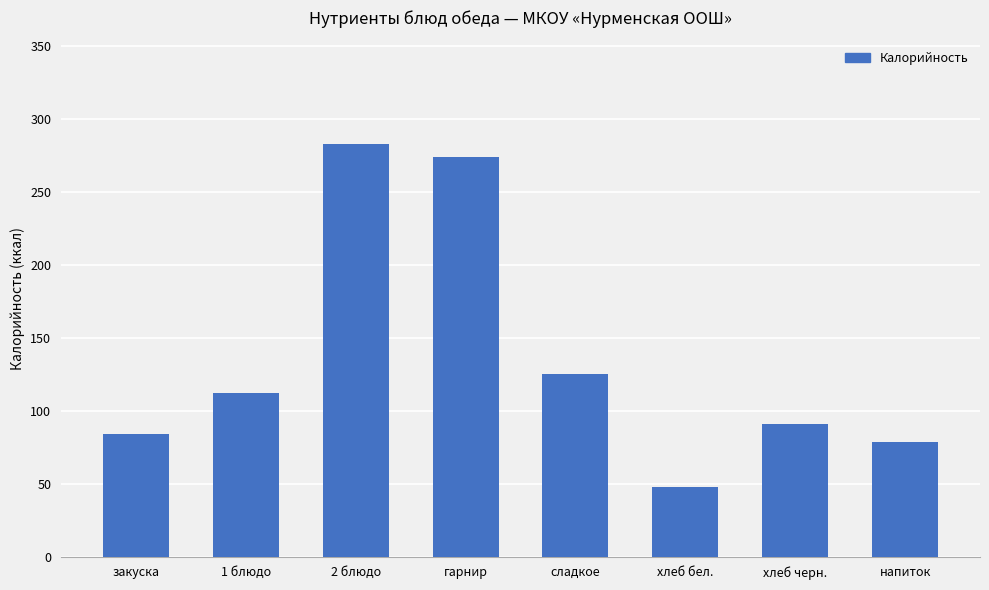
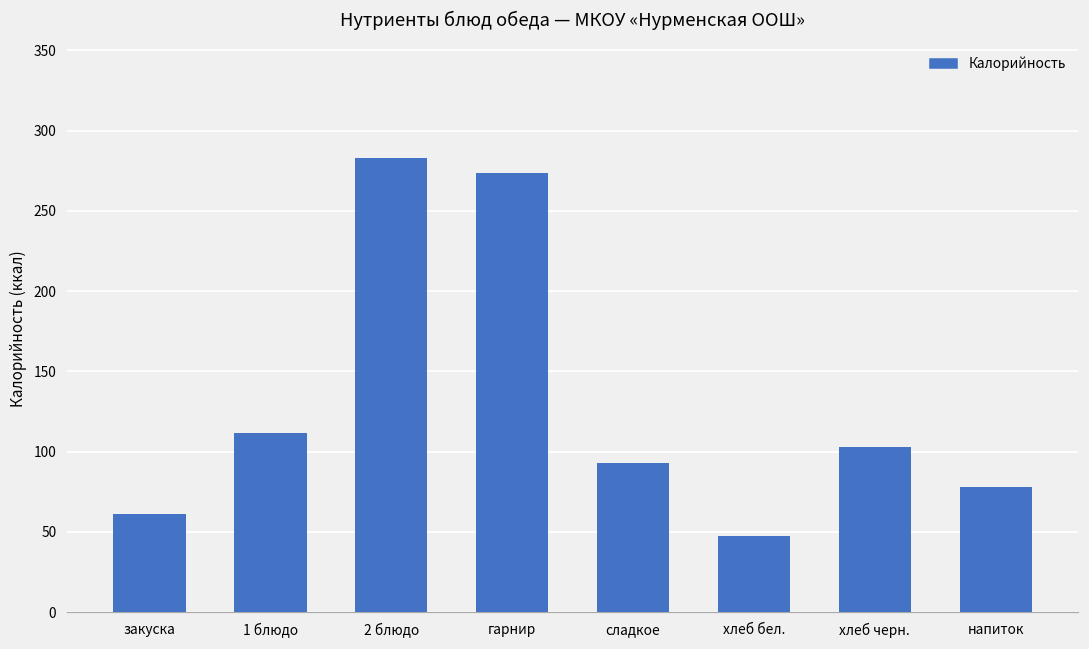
закуска: 84 -> 61
сладкое: 125 -> 93
хлеб черн.: 91 -> 103
